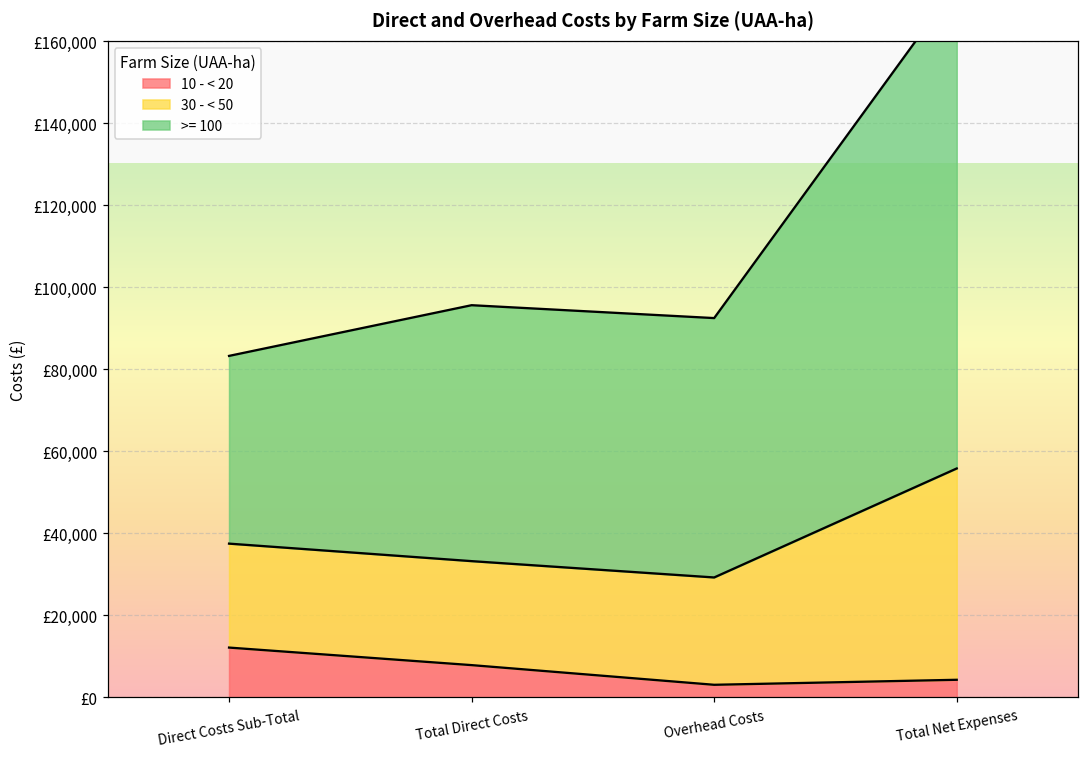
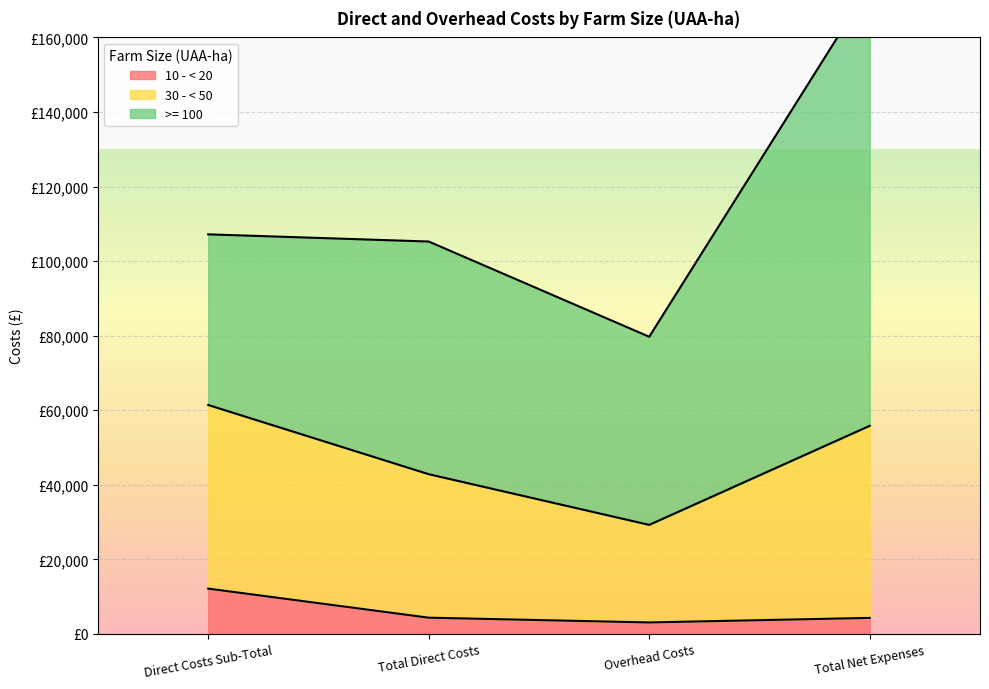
30 - < 50, Direct Costs Sub-Total: £25,000 -> £49,000
10 - < 20, Total Direct Costs: £8,000 -> £4,000
30 - < 50, Total Direct Costs: £25,000 -> £38,000
>= 100, Overhead Costs: £63,000 -> £50,000
